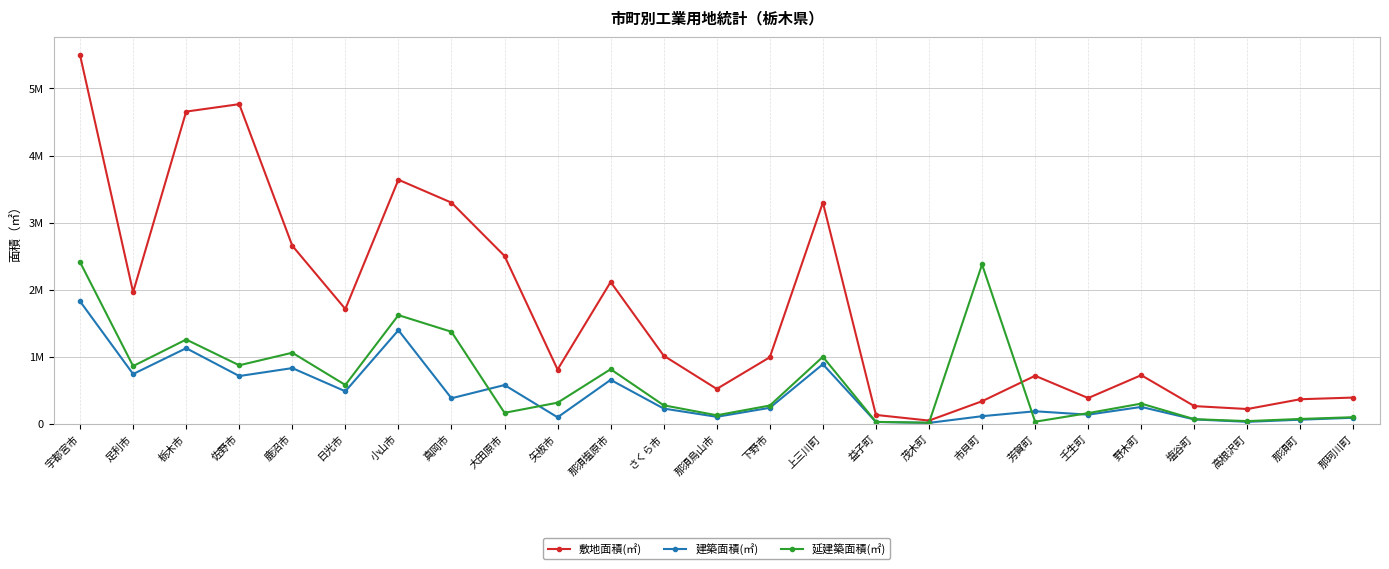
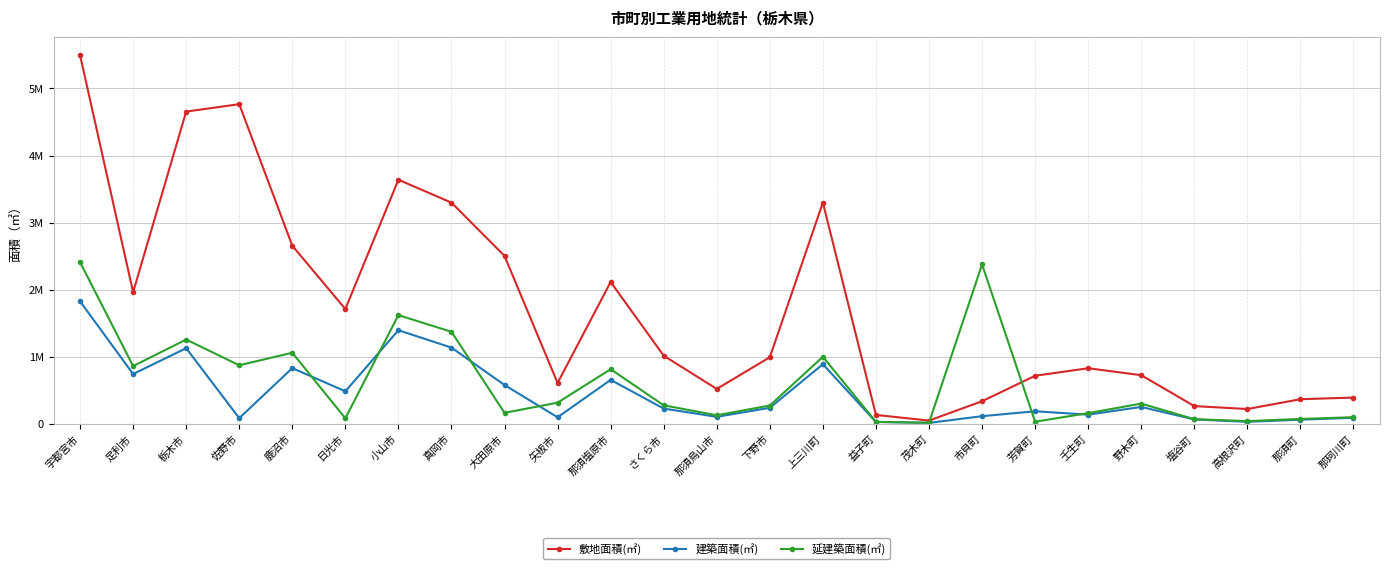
建築面積(㎡), 佐野市: 700000 -> 100000
延建築面積(㎡), 日光市: 600000 -> 100000
建築面積(㎡), 真岡市: 400000 -> 1100000
敷地面積(㎡), 矢板市: 800000 -> 600000
敷地面積(㎡), 壬生町: 400000 -> 800000
